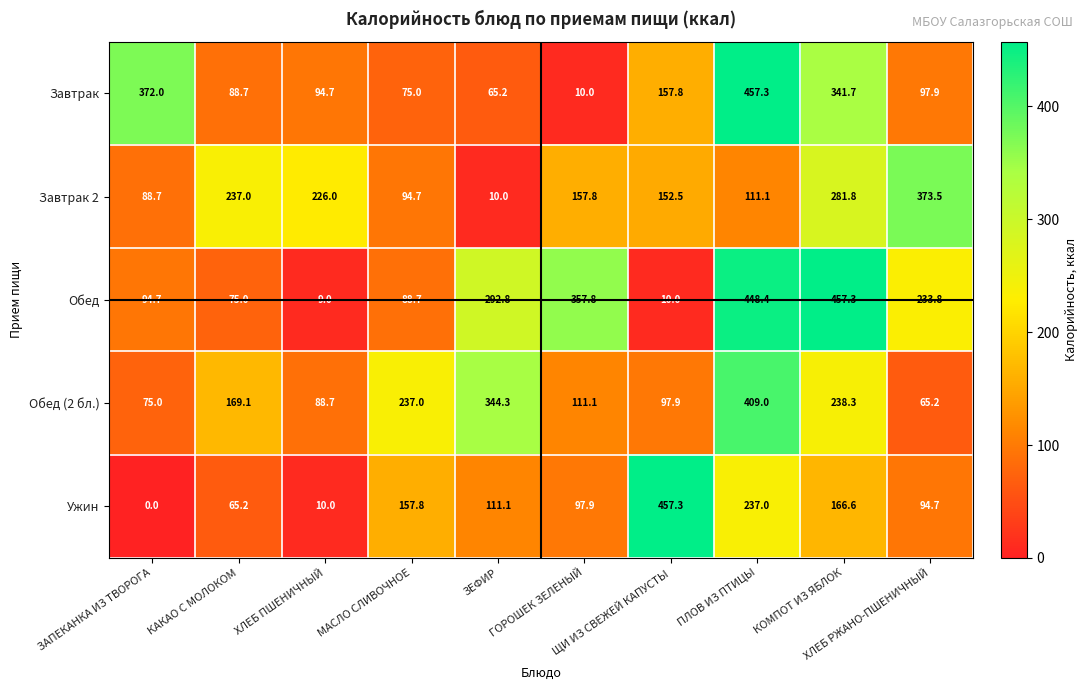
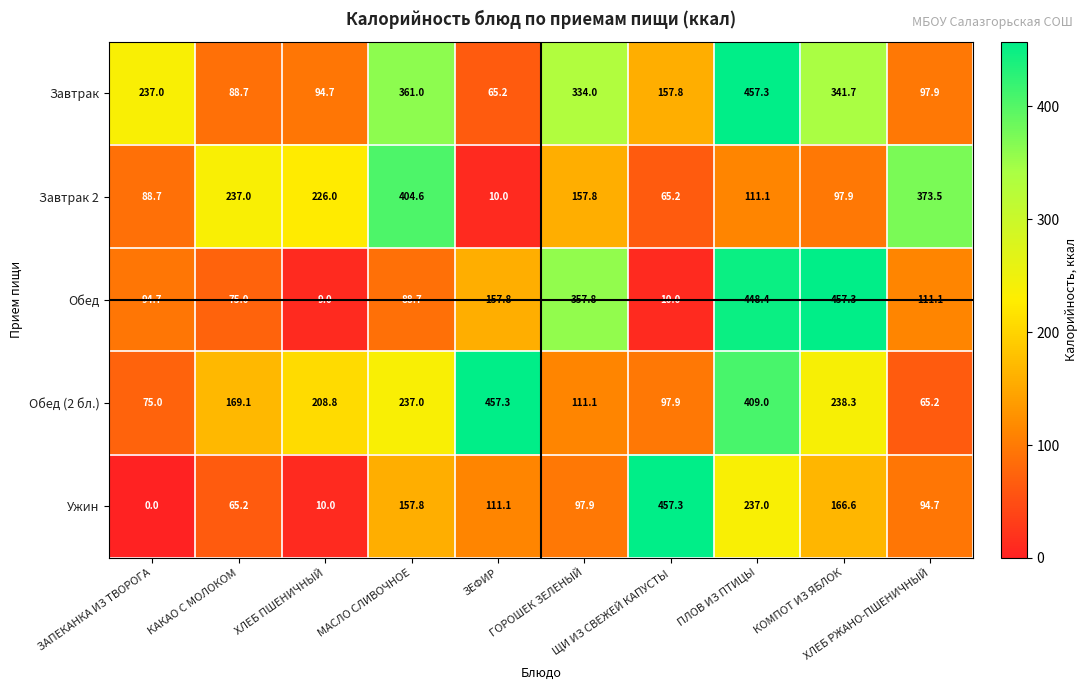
Завтрак, ЗАПЕКАНКА ИЗ ТВОРОГА: 372.0 -> 237.0
Завтрак, МАСЛО СЛИВОЧНОЕ: 75.0 -> 361.0
Завтрак, ГОРОШЕК ЗЕЛЕНЫЙ: 10.0 -> 334.0
Завтрак 2, МАСЛО СЛИВОЧНОЕ: 94.7 -> 404.6
Завтрак 2, ЩИ ИЗ СВЕЖЕЙ КАПУСТЫ: 152.5 -> 65.2
Завтрак 2, КОМПОТ ИЗ ЯБЛОК: 281.8 -> 97.9
Обед, ЗЕФИР: 292.8 -> 157.8
Обед, ХЛЕБ РЖАНО-ПШЕНИЧНЫЙ: 233.8 -> 111.1
Обед (2 бл.), ХЛЕБ ПШЕНИЧНЫЙ: 88.7 -> 208.8
Обед (2 бл.), ЗЕФИР: 344.3 -> 457.3
